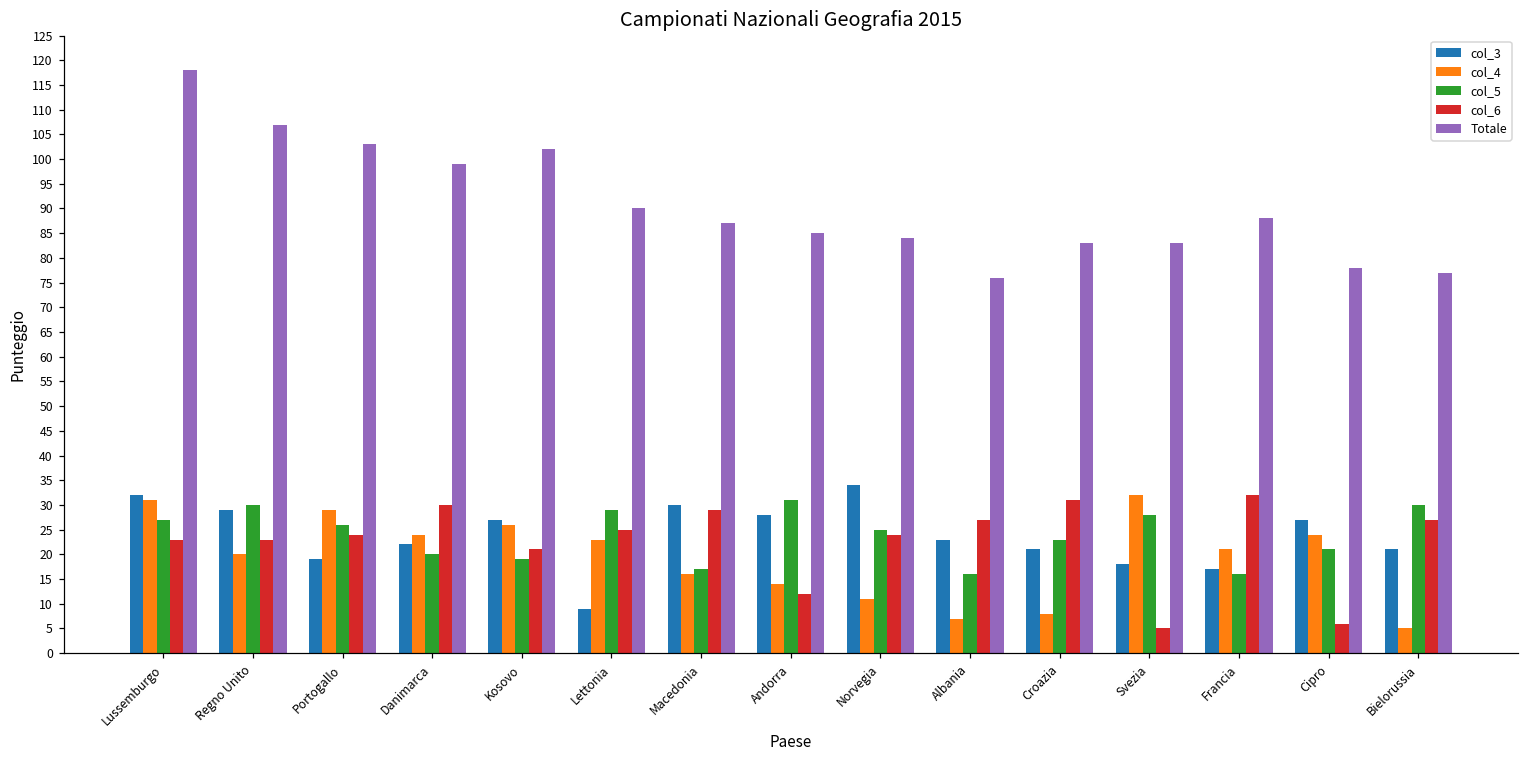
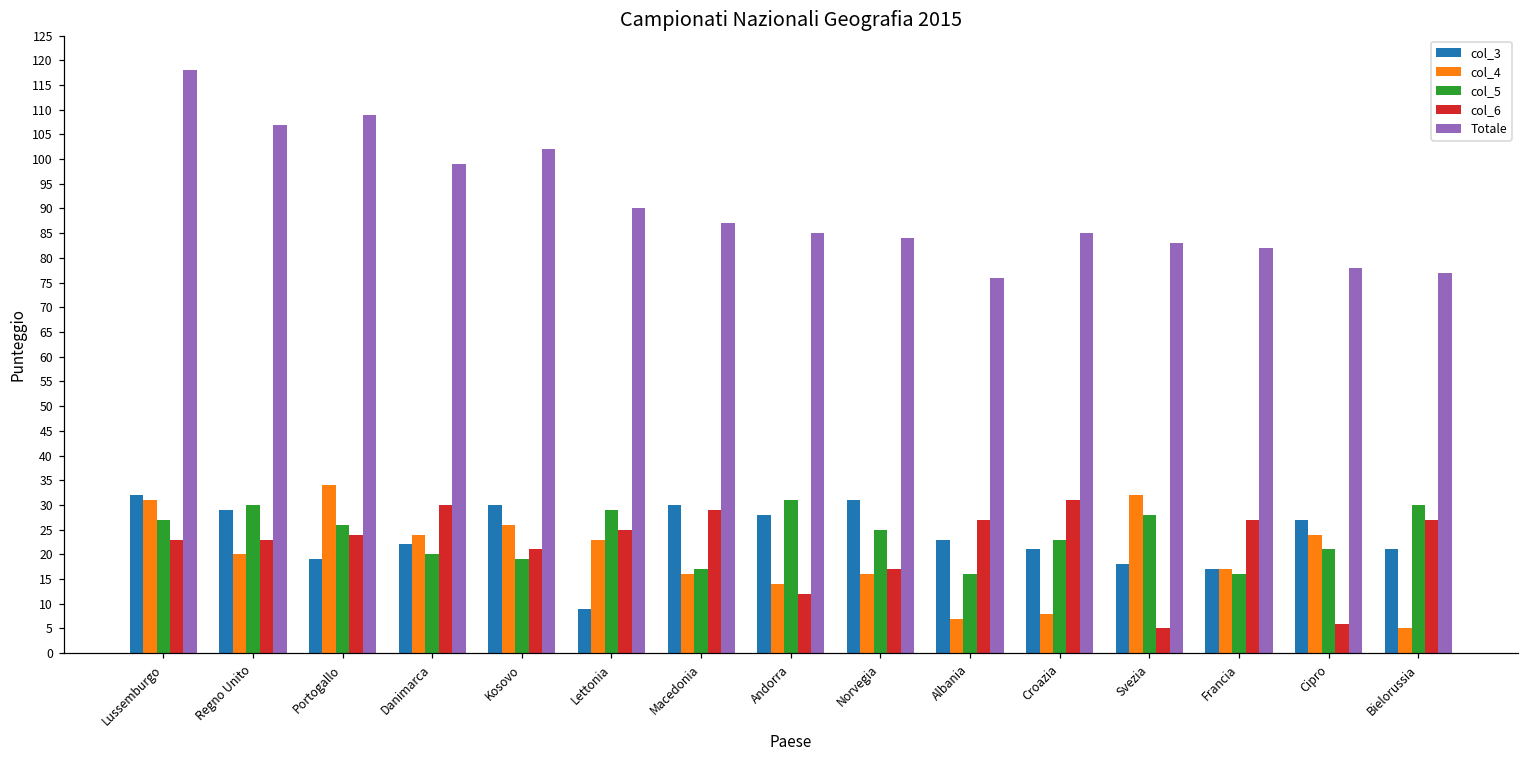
col_4, Portogallo: 29 -> 34
Totale, Portogallo: 103 -> 109
col_3, Kosovo: 27 -> 30
col_3, Norvegia: 34 -> 31
col_4, Norvegia: 11 -> 16
col_6, Norvegia: 24 -> 17
Totale, Croazia: 83 -> 85
col_4, Francia: 21 -> 17
col_6, Francia: 32 -> 27
Totale, Francia: 88 -> 82
